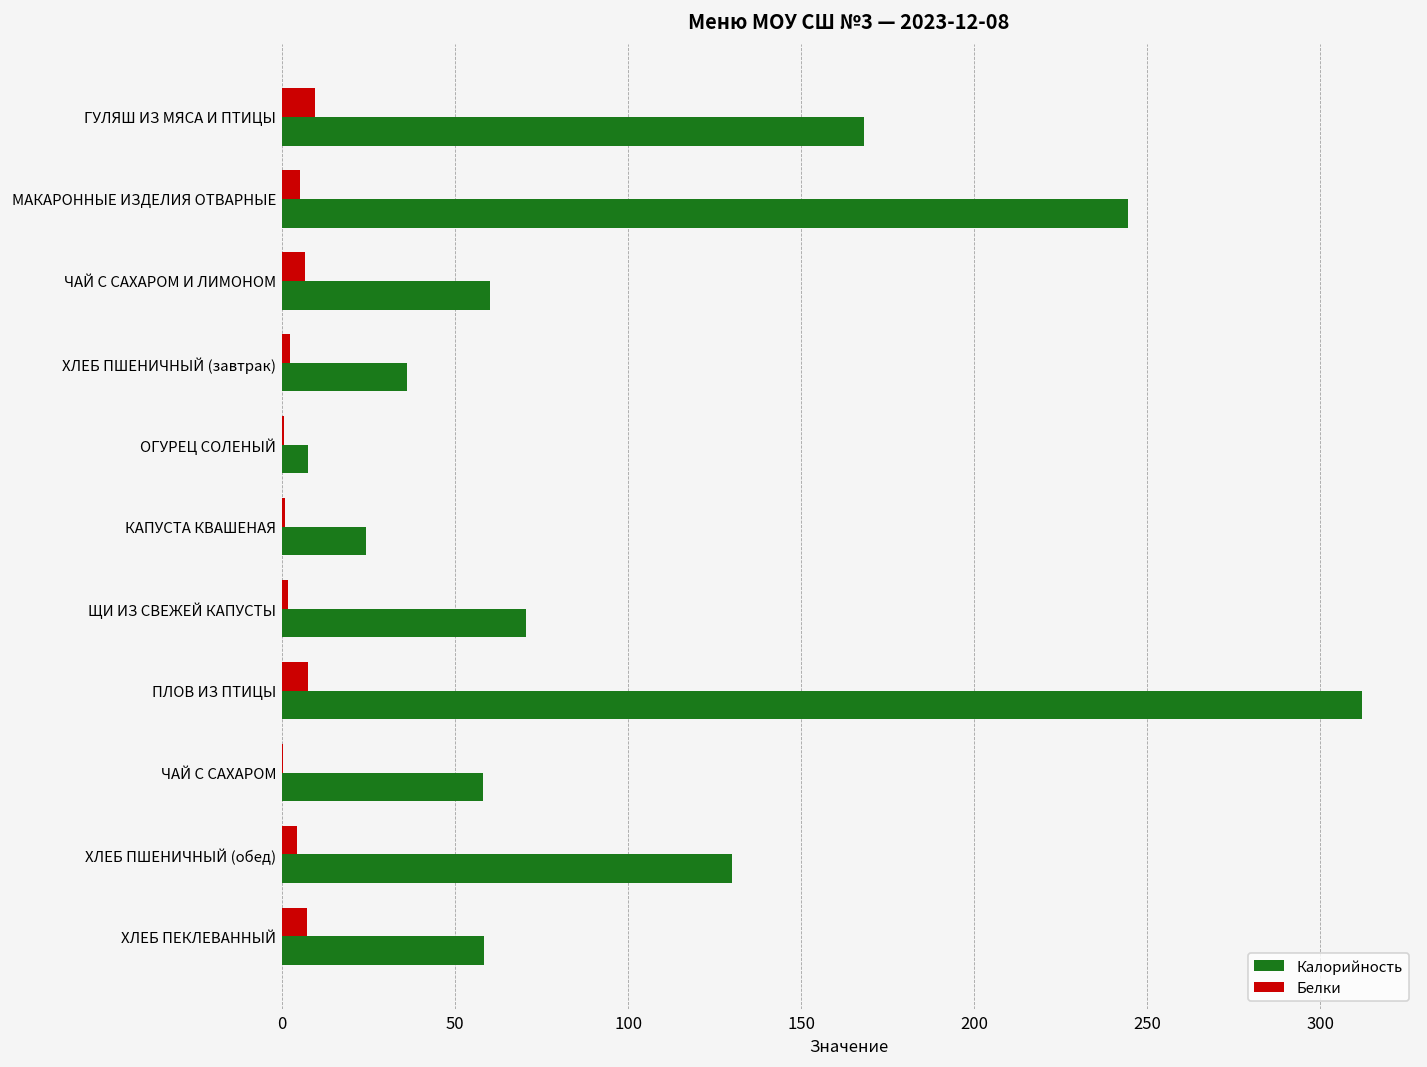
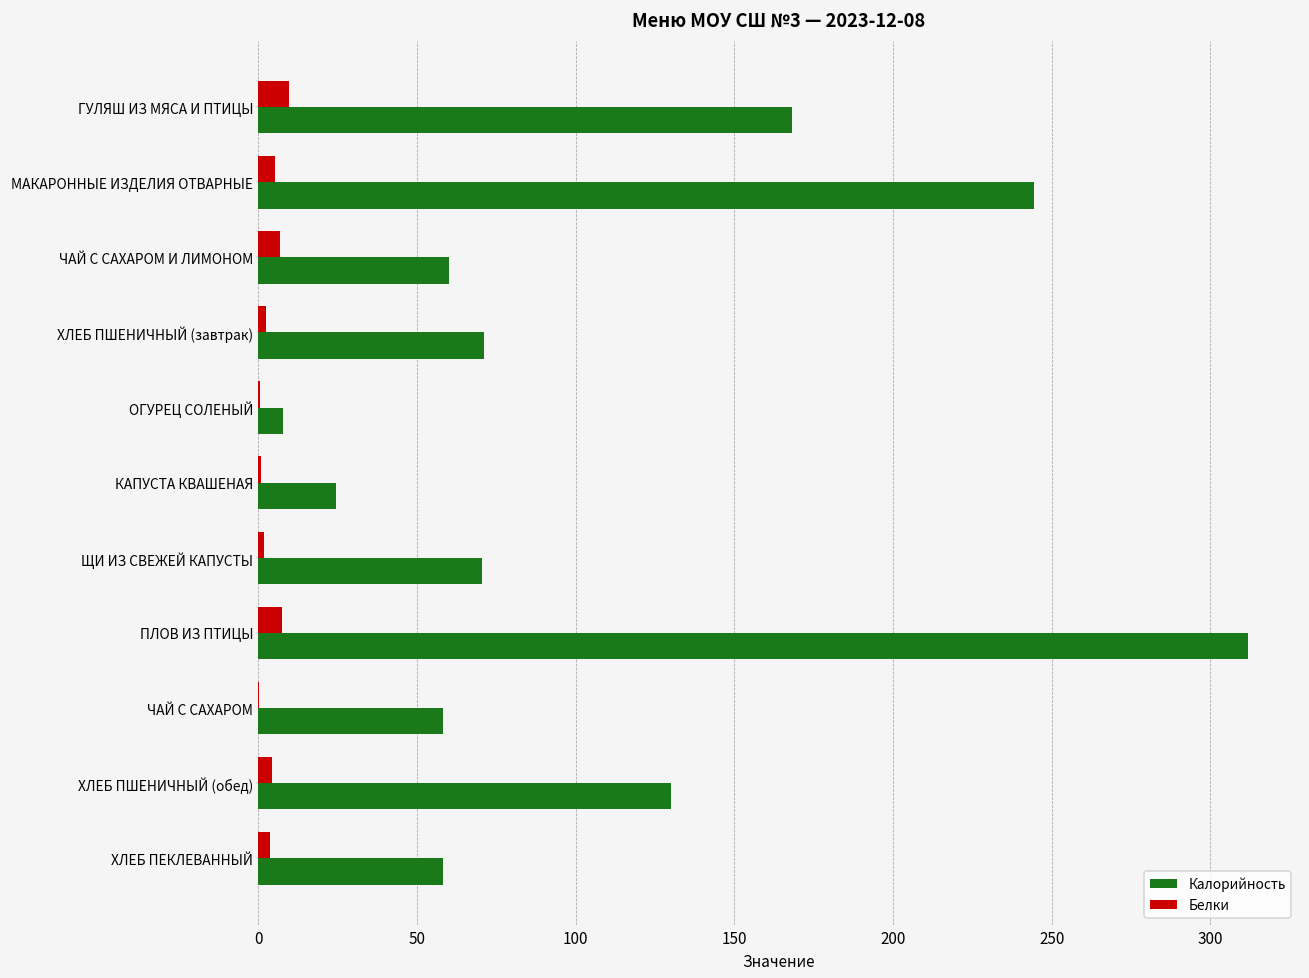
Калорийность, ХЛЕБ ПШЕНИЧНЫЙ (завтрак): 36 -> 71
Белки, ХЛЕБ ПЕКЛЕВАННЫЙ: 7 -> 4
